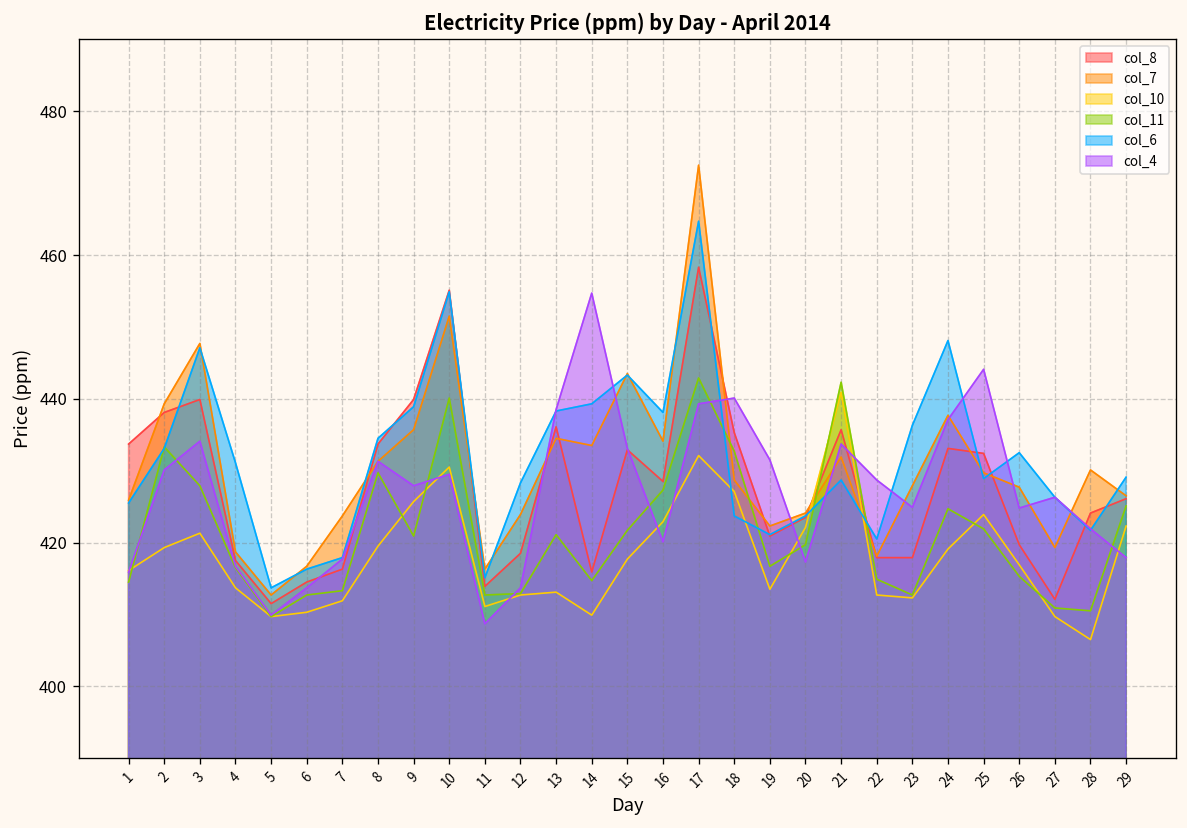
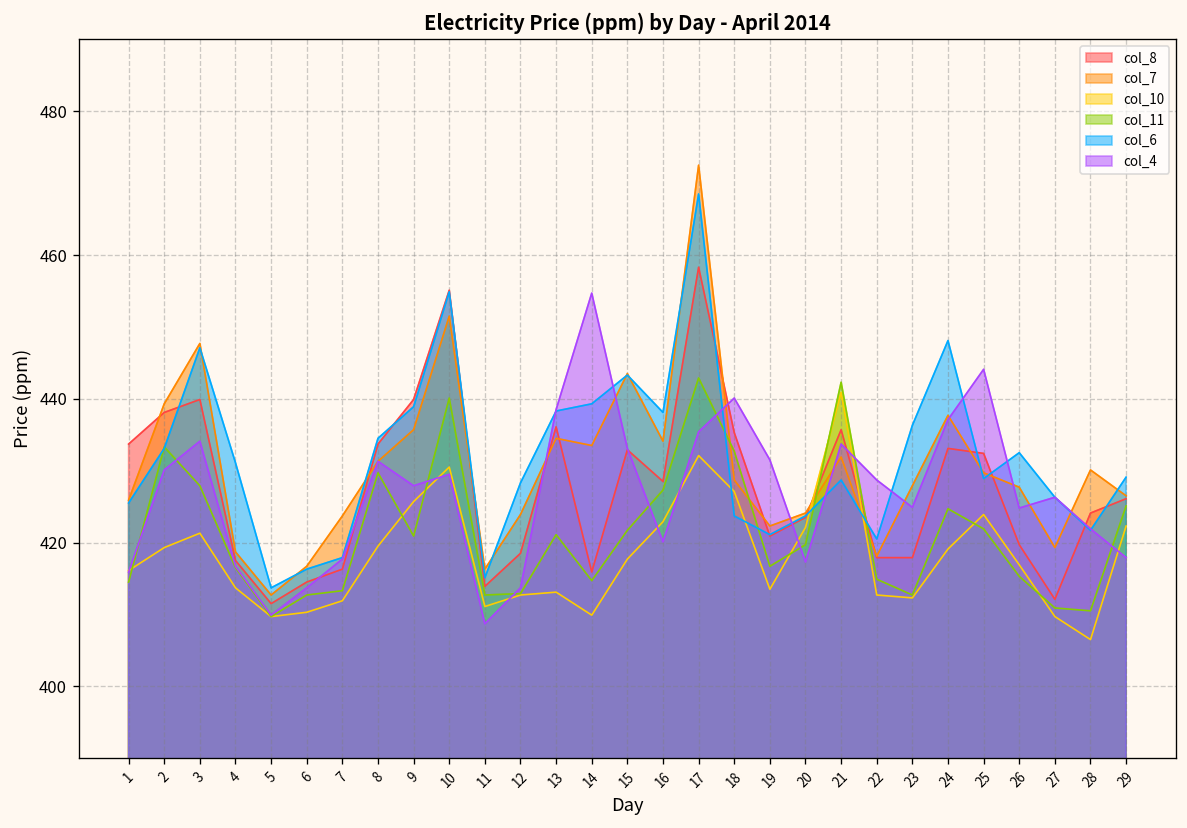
col_6, 17: 465 -> 469
col_4, 17: 439 -> 435
